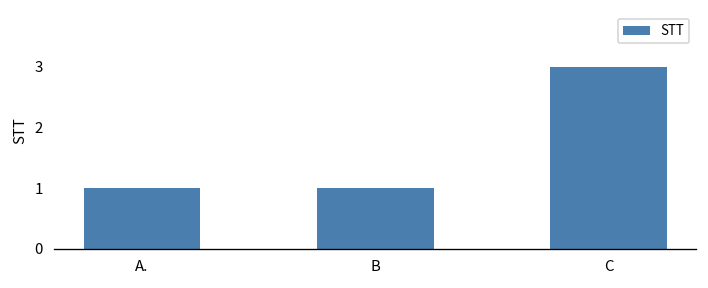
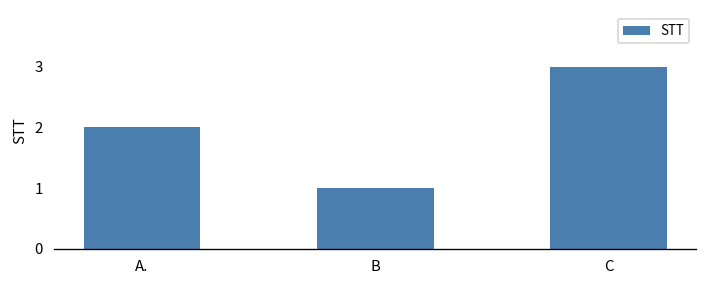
A.: 1 -> 2
